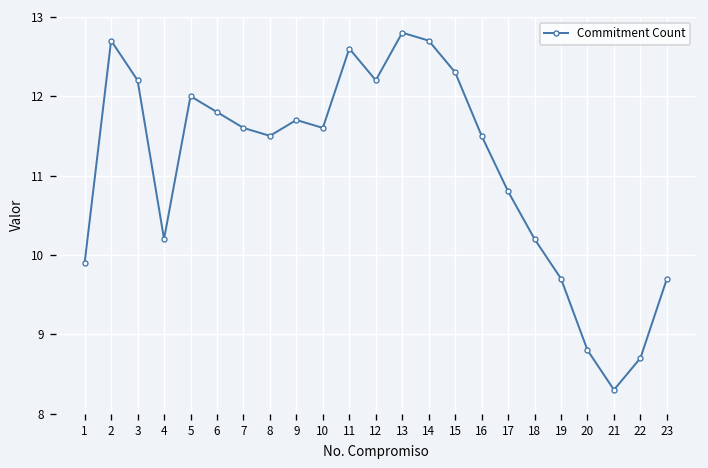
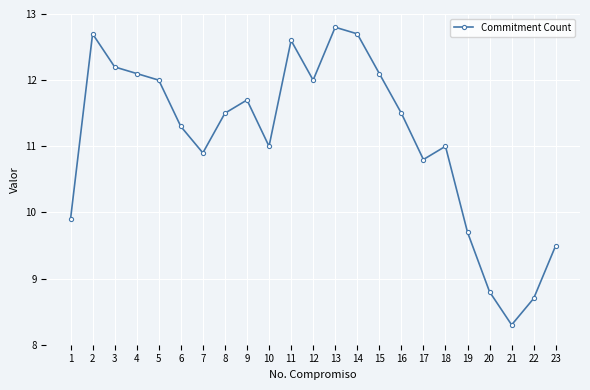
4: 10.2 -> 12.1
6: 11.8 -> 11.3
7: 11.6 -> 10.9
10: 11.6 -> 11.0
12: 12.2 -> 12.0
15: 12.3 -> 12.1
18: 10.2 -> 11.0
23: 9.7 -> 9.5
